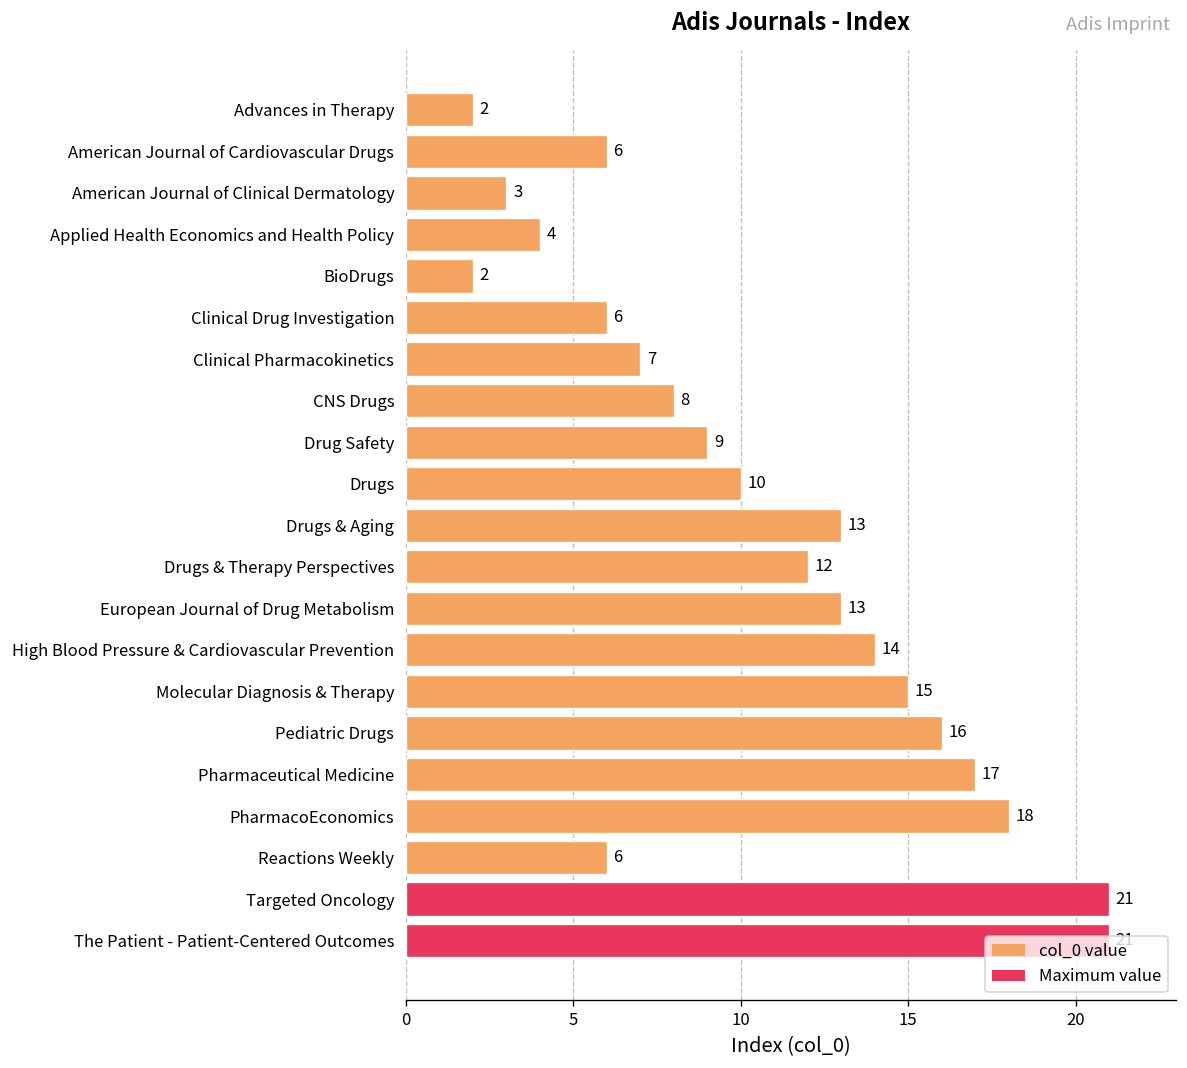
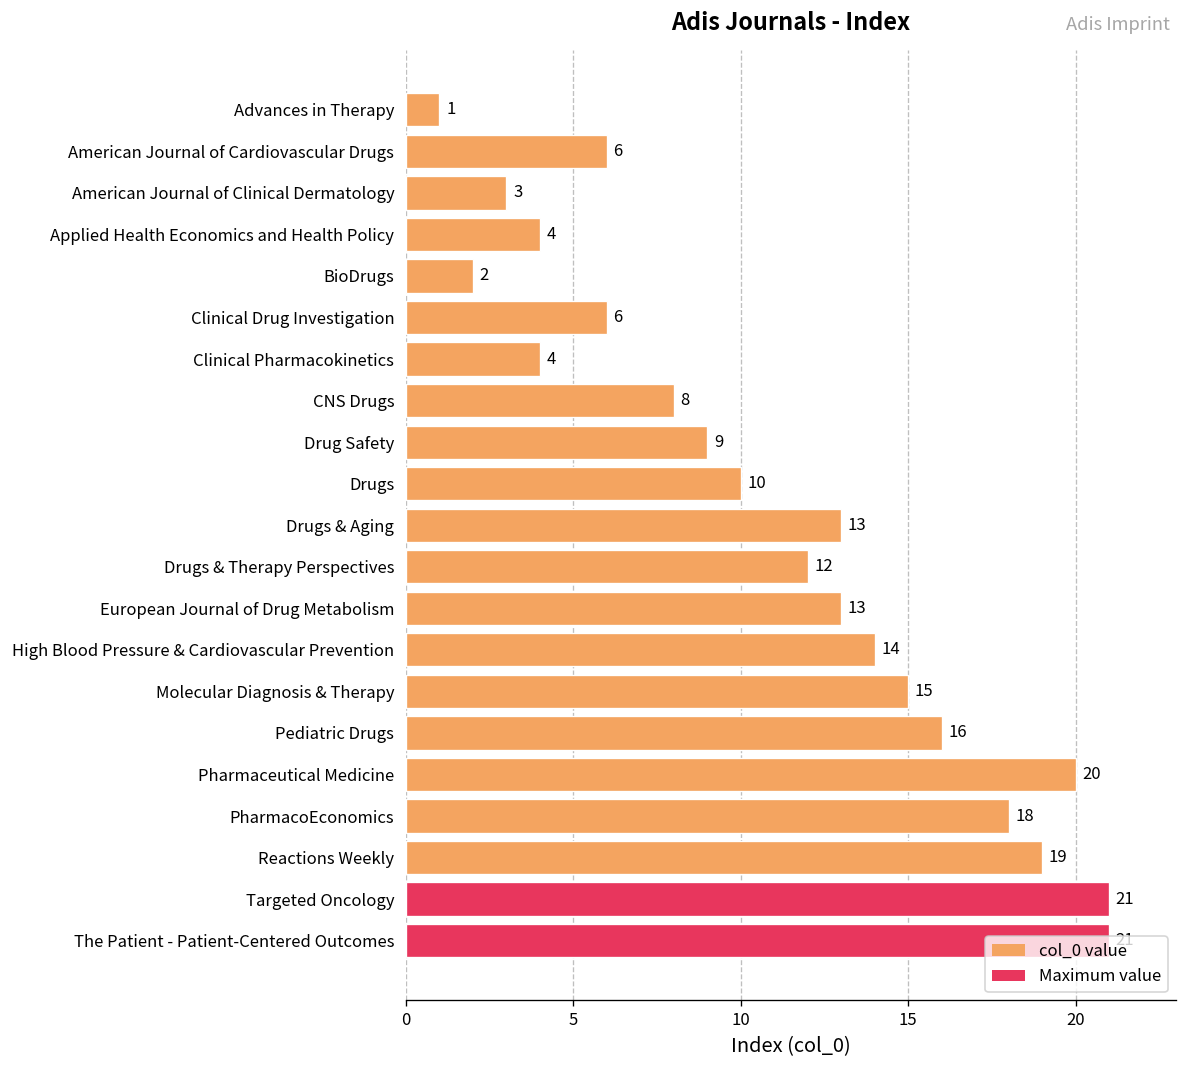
Advances in Therapy: 2 -> 1
Clinical Pharmacokinetics: 7 -> 4
Pharmaceutical Medicine: 17 -> 20
Reactions Weekly: 6 -> 19
